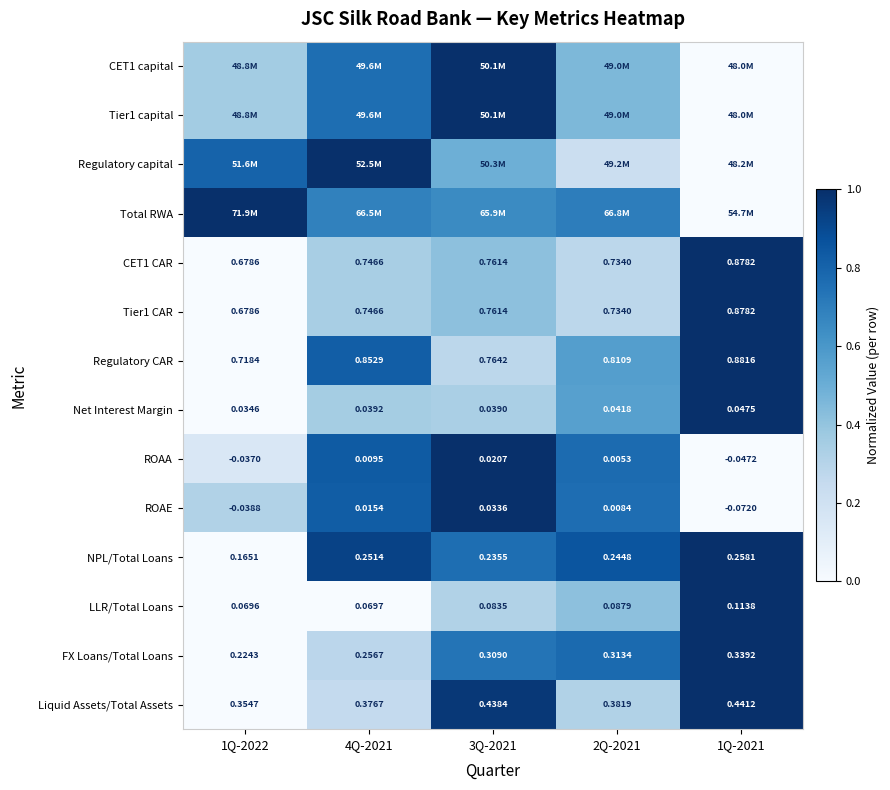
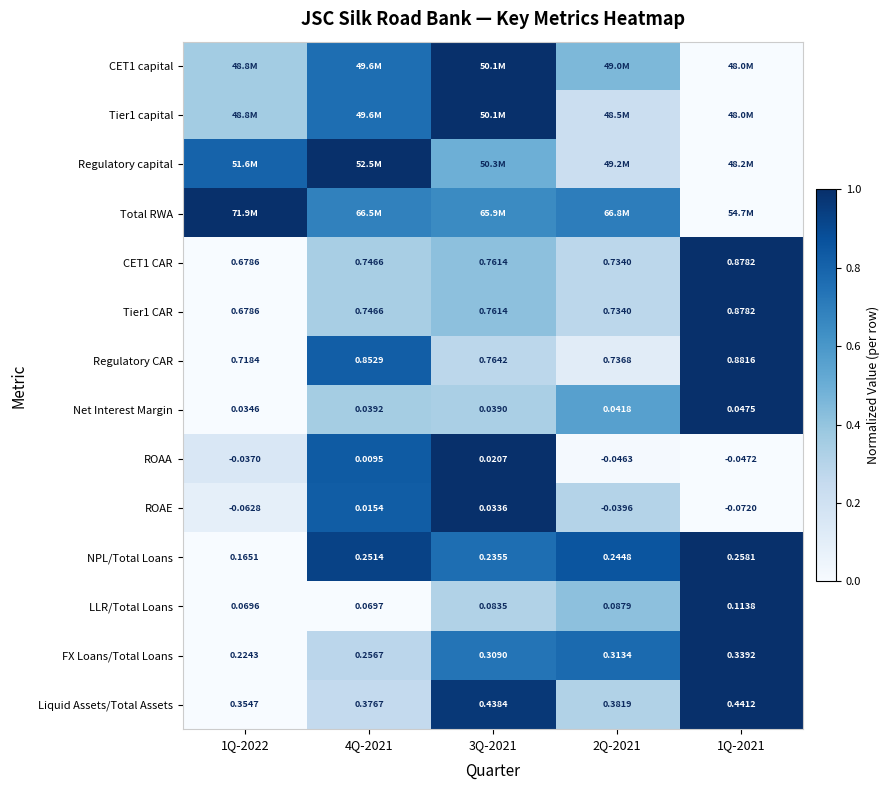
Tier1 capital, 2Q-2021: 49.0M -> 48.5M
Regulatory CAR, 2Q-2021: 0.8109 -> 0.7368
ROAA, 2Q-2021: 0.0053 -> -0.0463
ROAE, 1Q-2022: -0.0388 -> -0.0628
ROAE, 2Q-2021: 0.0084 -> -0.0396
